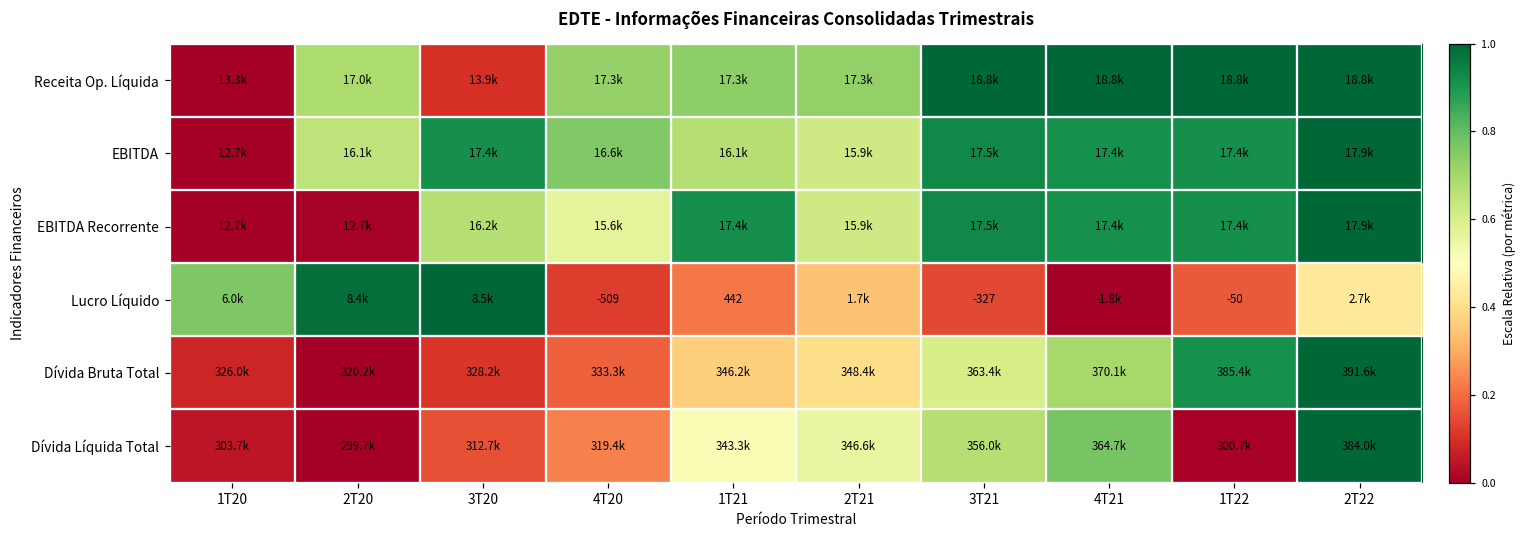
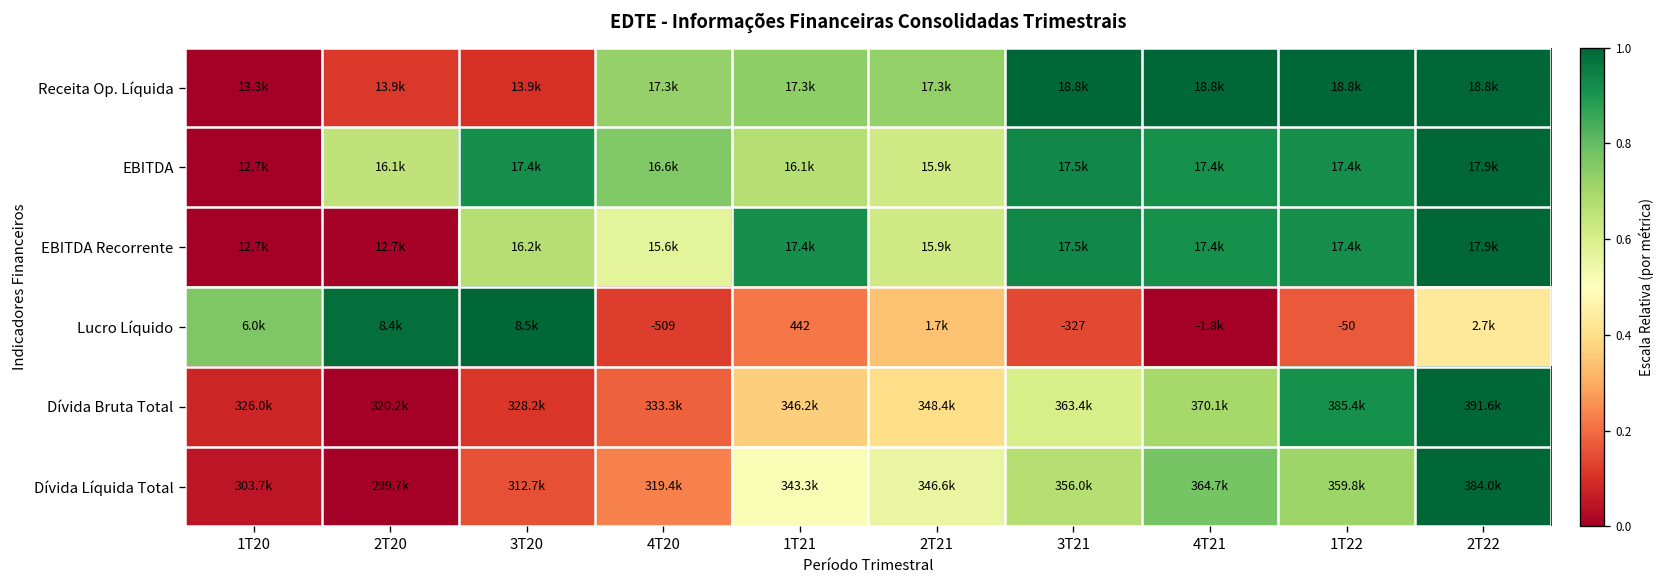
Receita Op. Líquida, 2T20: 17.0k -> 13.9k
Dívida Líquida Total, 1T22: 300.7k -> 359.8k
